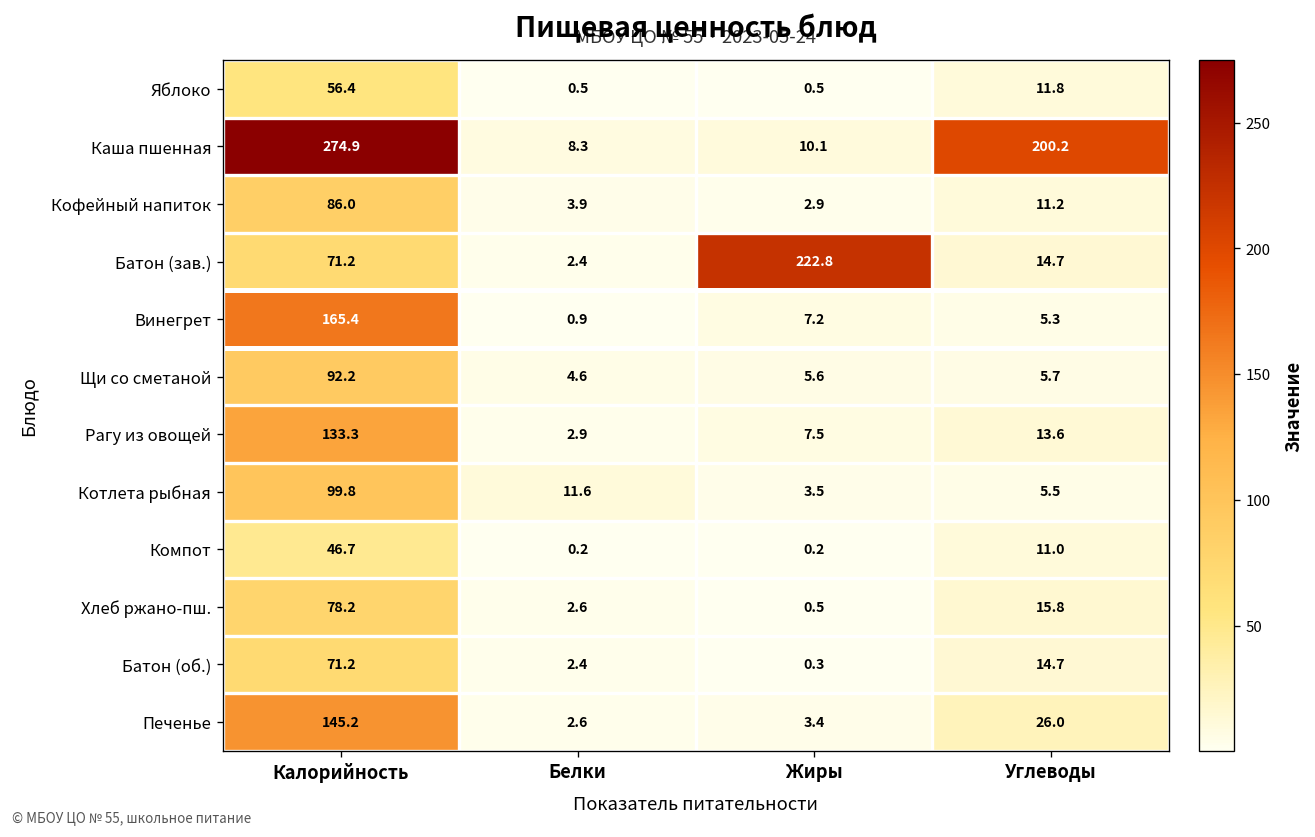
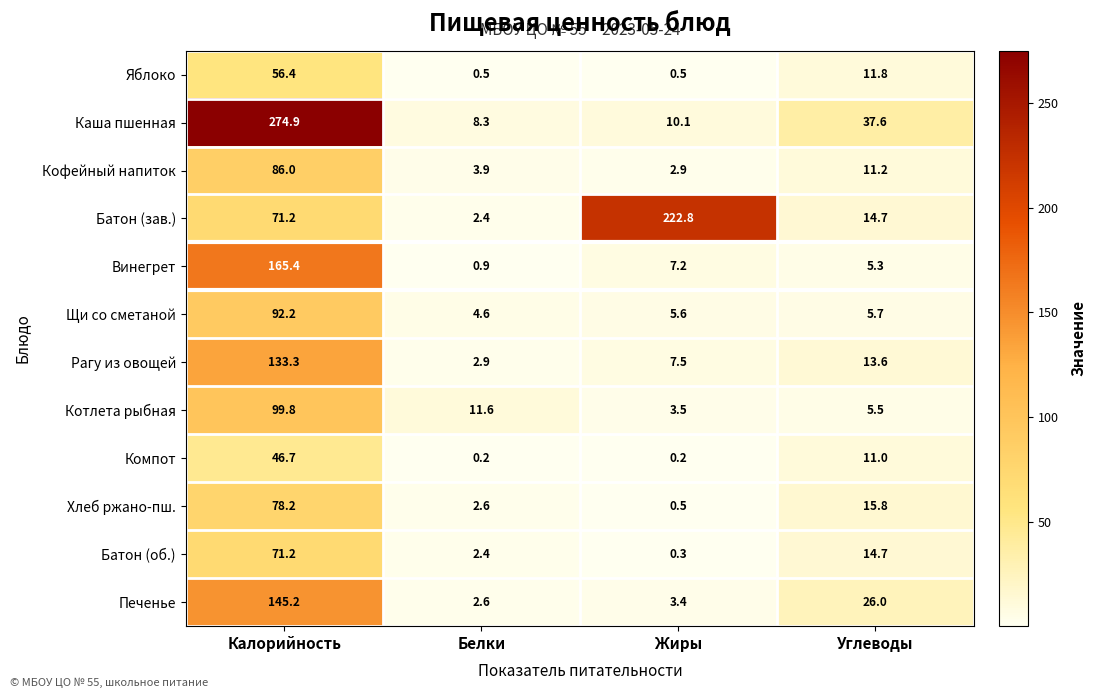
Каша пшенная, Углеводы: 200.2 -> 37.6
